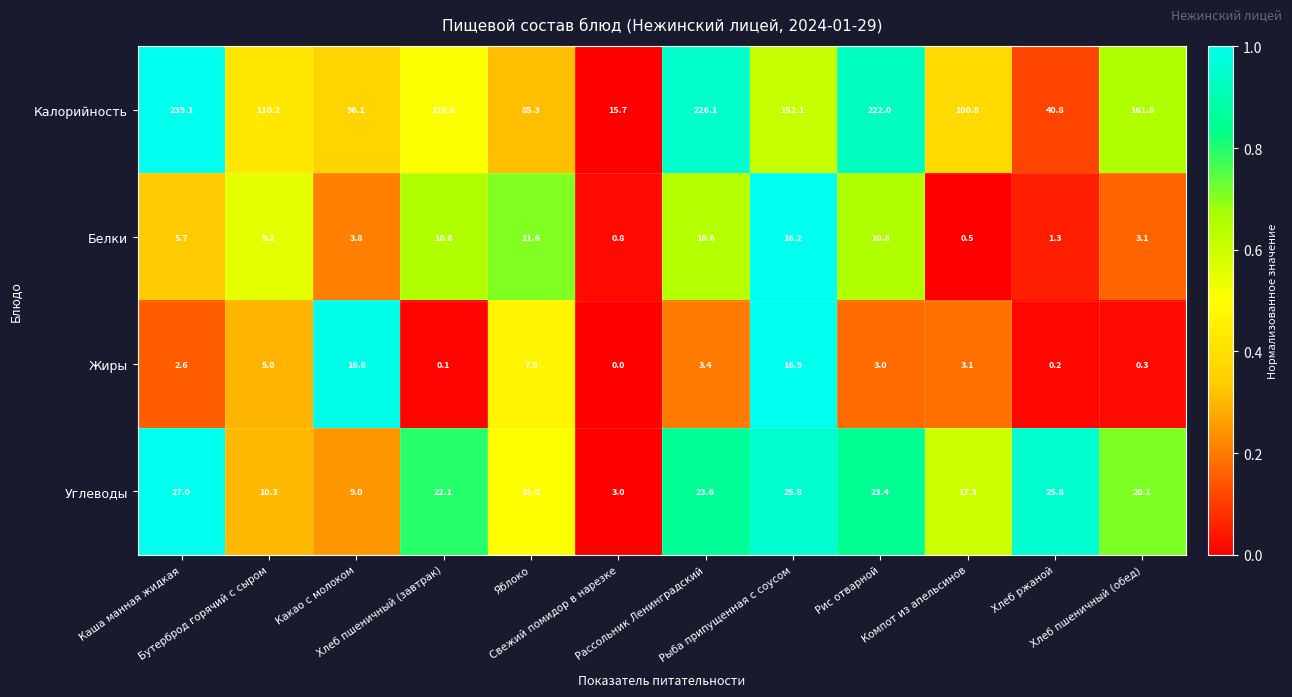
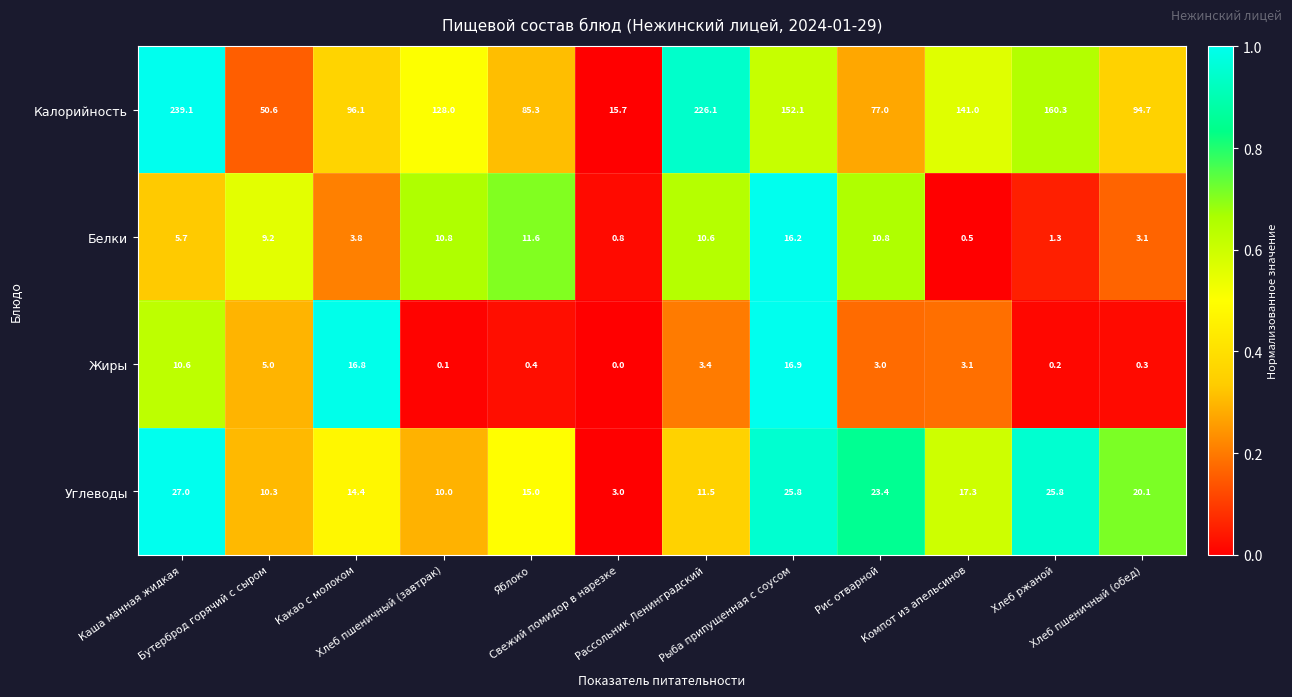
Калорийность, Бутерброд горячий с сыром: 110.2 -> 50.6
Калорийность, Рис отварной: 222.0 -> 77.0
Калорийность, Компот из апельсинов: 100.8 -> 141.0
Калорийность, Хлеб ржаной: 40.8 -> 160.3
Калорийность, Хлеб пшеничный (обед): 161.8 -> 94.7
Жиры, Каша манная жидкая: 2.6 -> 10.6
Жиры, Яблоко: 7.9 -> 0.4
Углеводы, Какао с молоком: 9.0 -> 14.4
Углеводы, Хлеб пшеничный (завтрак): 22.1 -> 10.0
Углеводы, Рассольник Ленинградский: 23.6 -> 11.5
